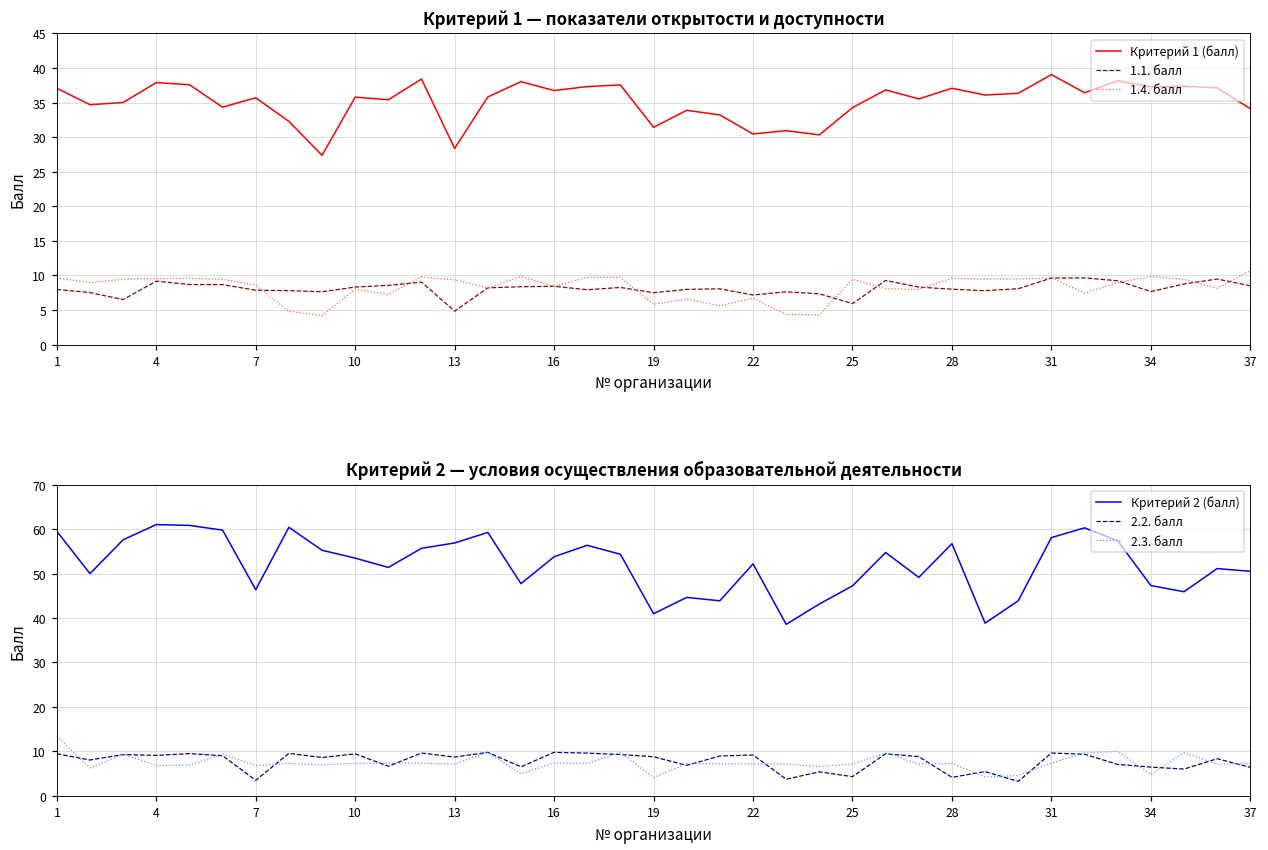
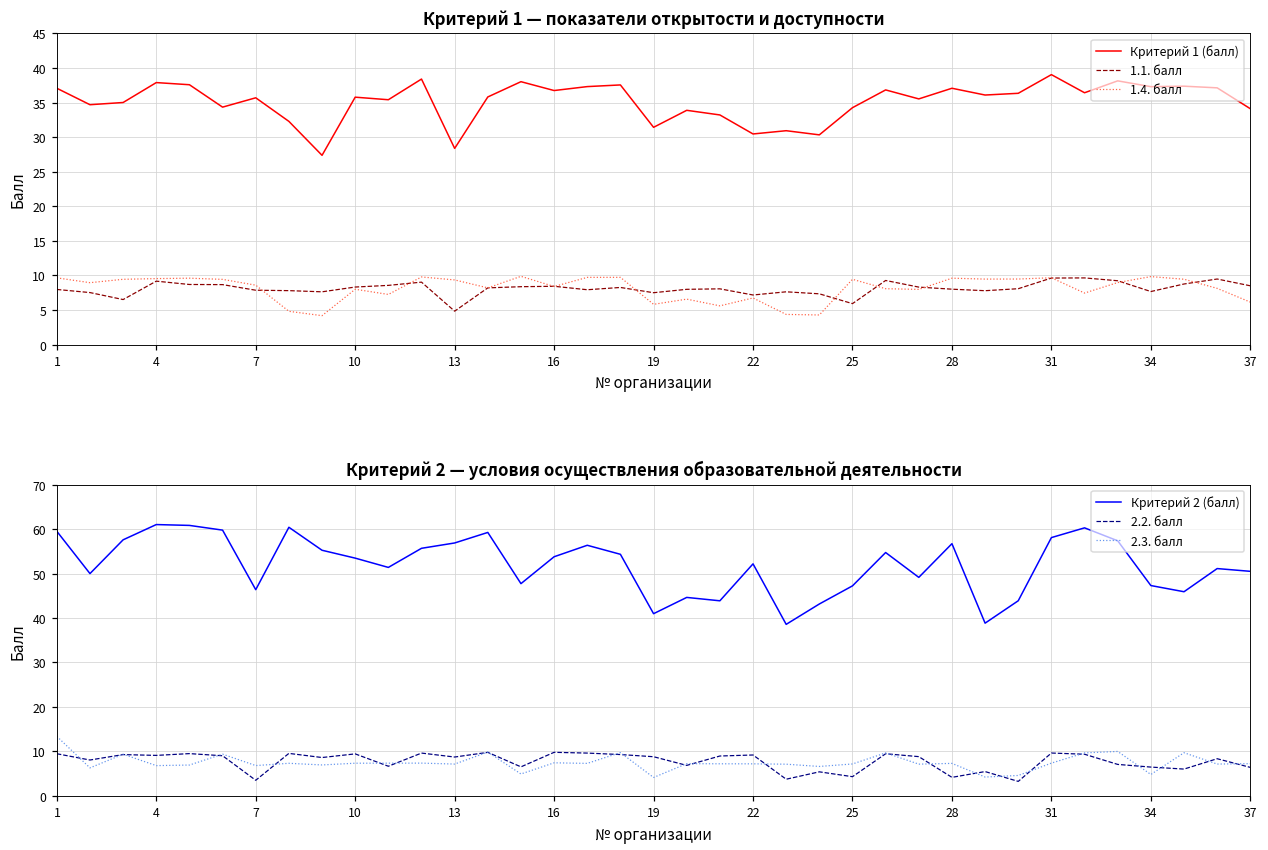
Критерий 1 — показатели открытости и доступности, 1.4. балл, 37: 11 -> 6
